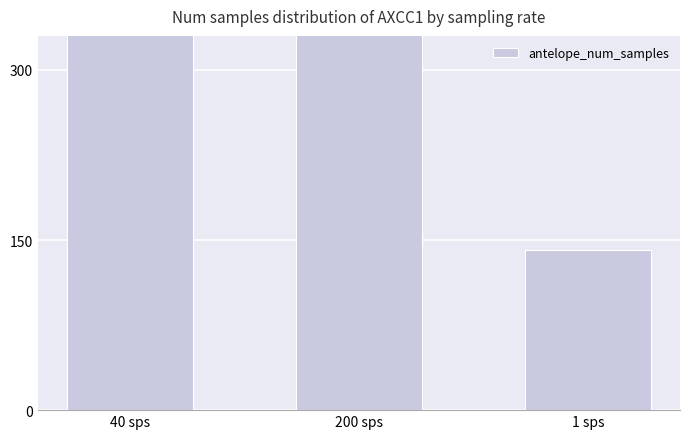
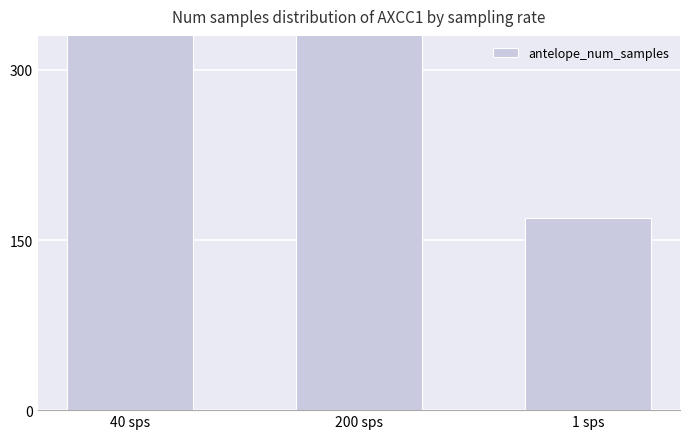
1 sps: 141 -> 169
